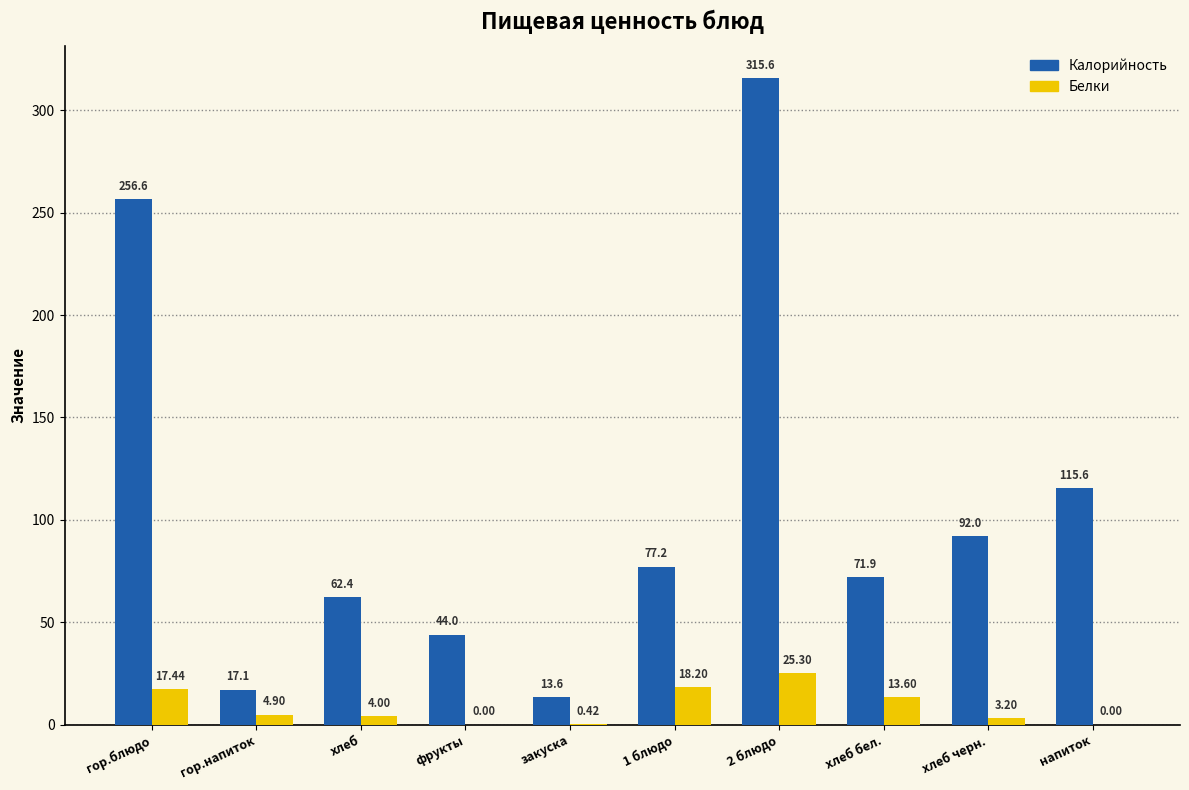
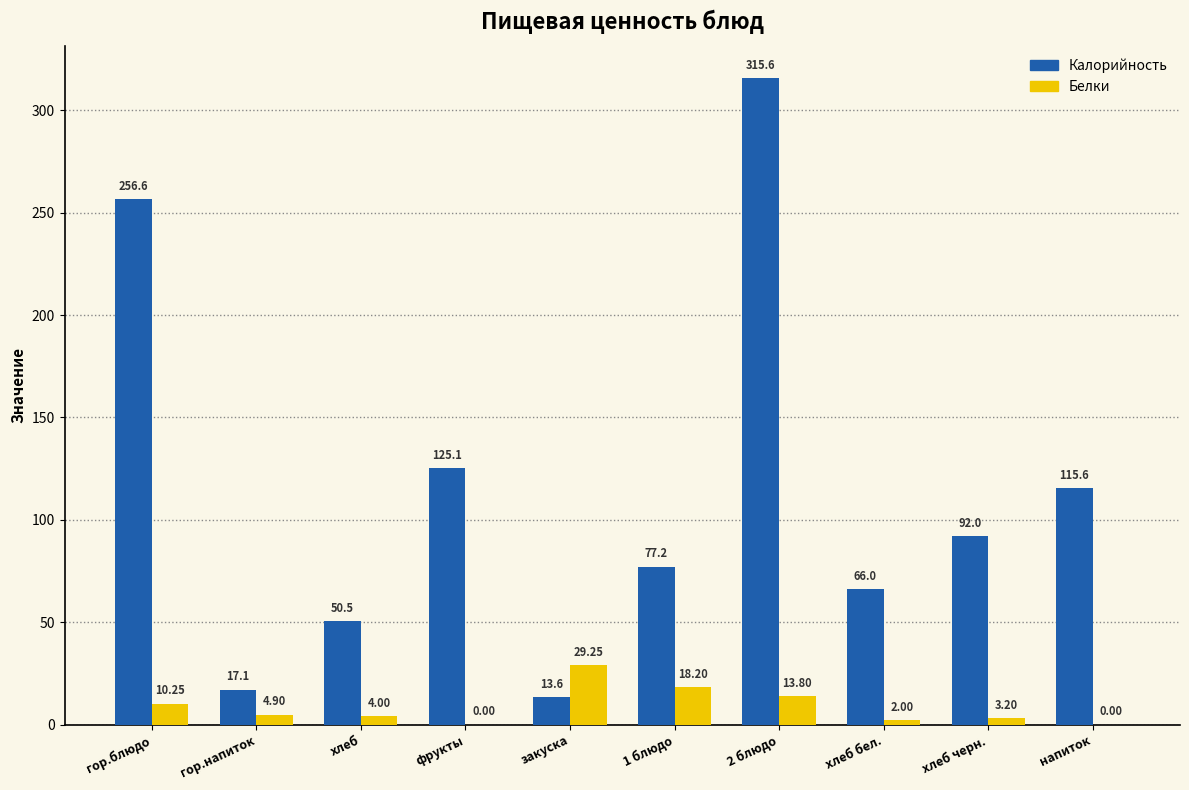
Белки, гор.блюдо: 17.44 -> 10.25
Калорийность, хлеб: 62.4 -> 50.5
Калорийность, фрукты: 44.0 -> 125.1
Белки, закуска: 0.42 -> 29.25
Белки, 2 блюдо: 25.30 -> 13.80
Калорийность, хлеб бел.: 71.9 -> 66.0
Белки, хлеб бел.: 13.60 -> 2.00
